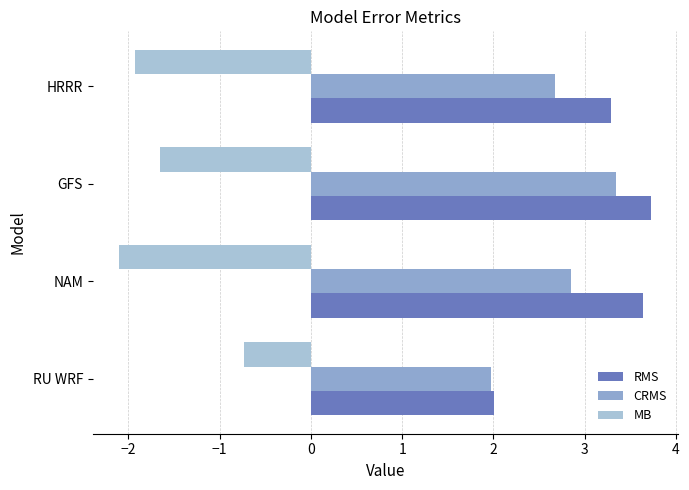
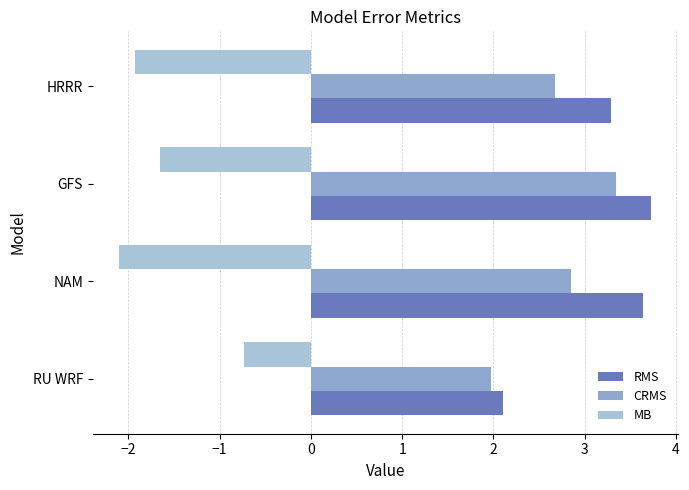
RMS, RU WRF: 2.0 -> 2.1
